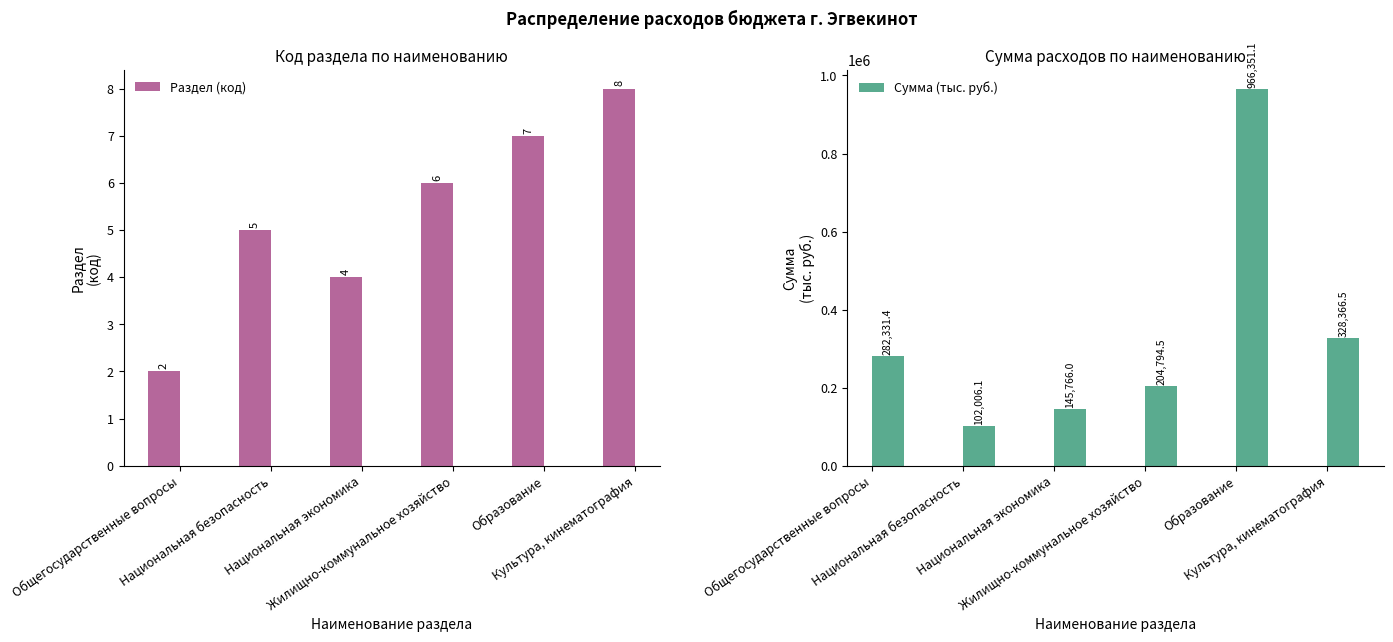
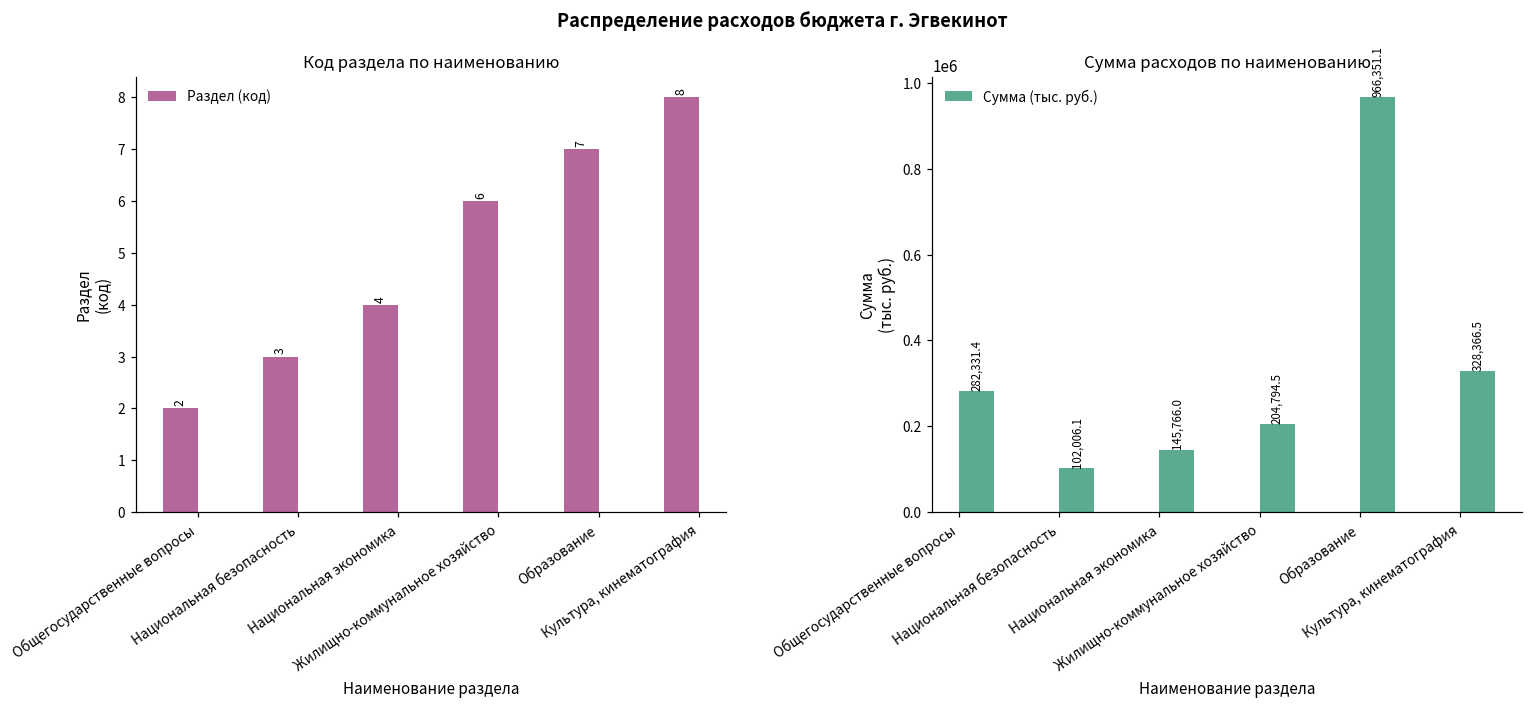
Код раздела по наименованию, Национальная безопасность: 5 -> 3
